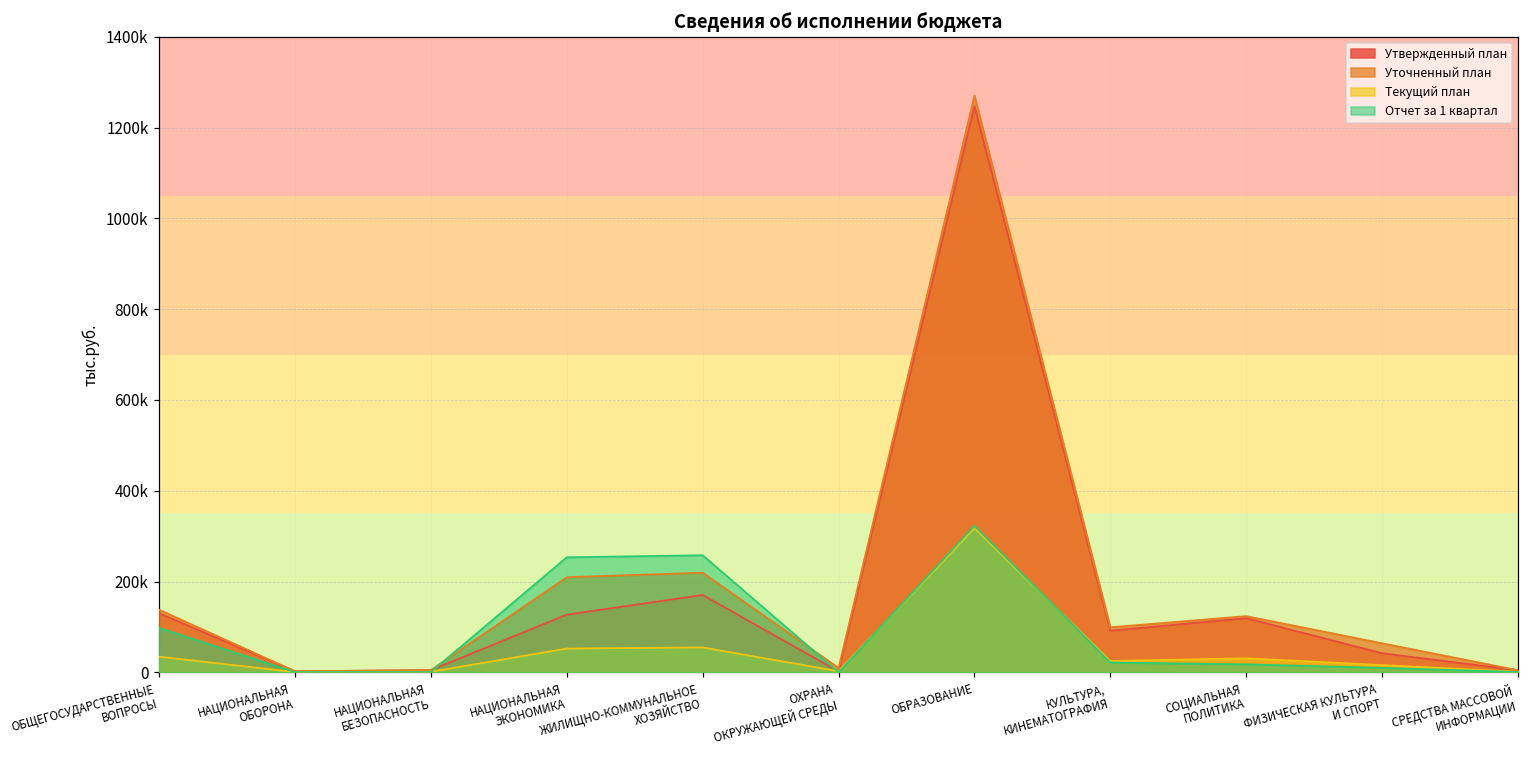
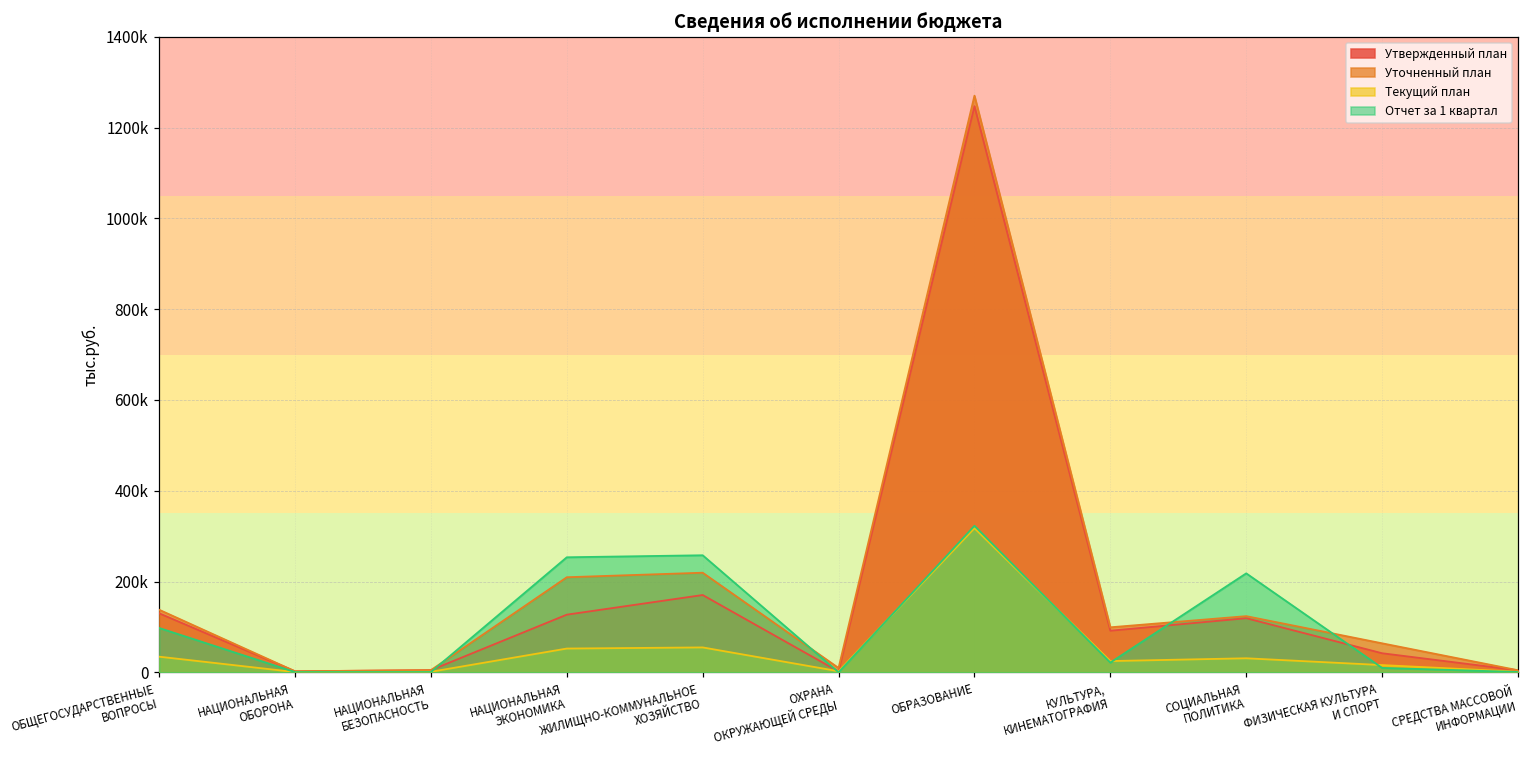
Отчет за 1 квартал, СОЦИАЛЬНАЯ ПОЛИТИКА: 20000 -> 220000
